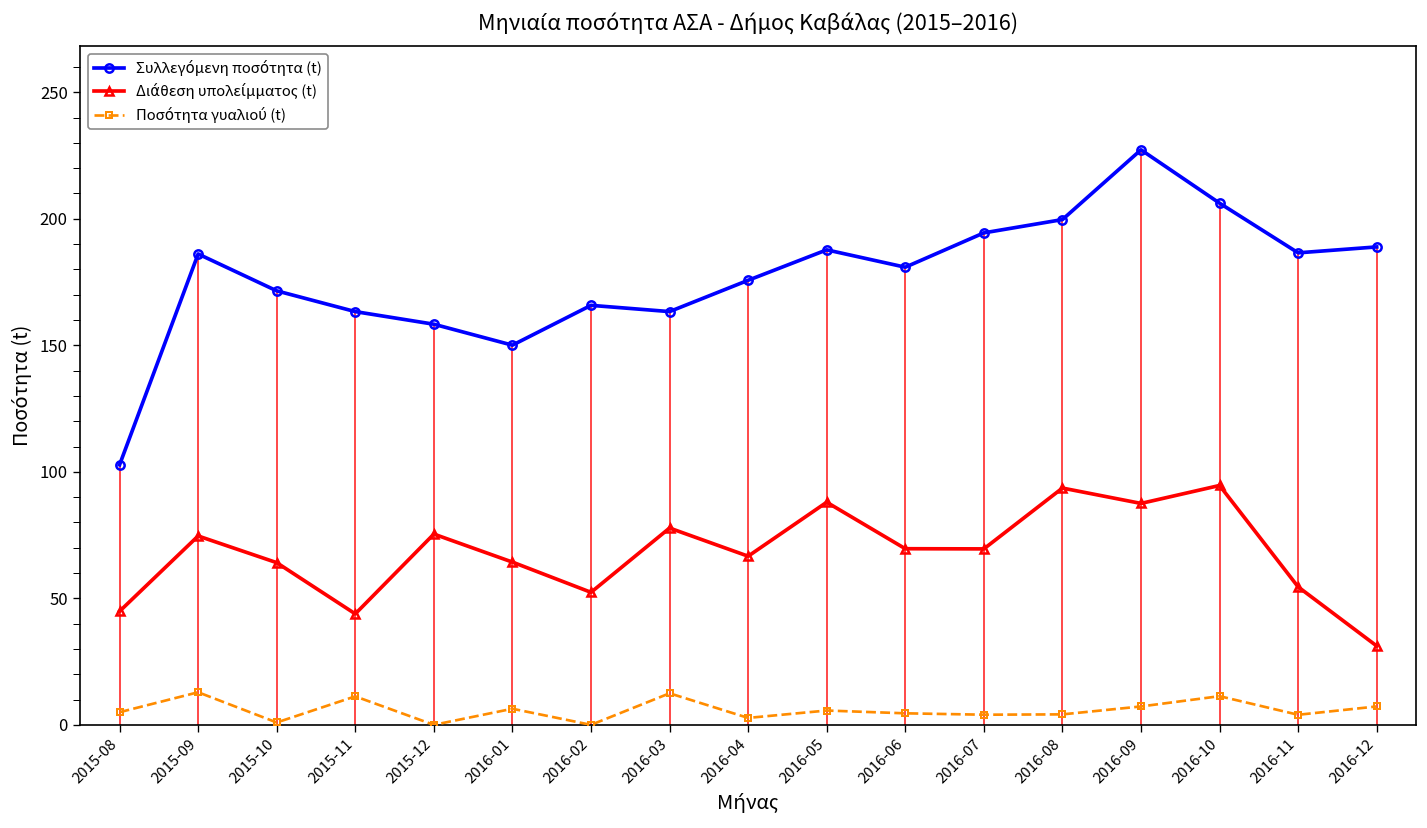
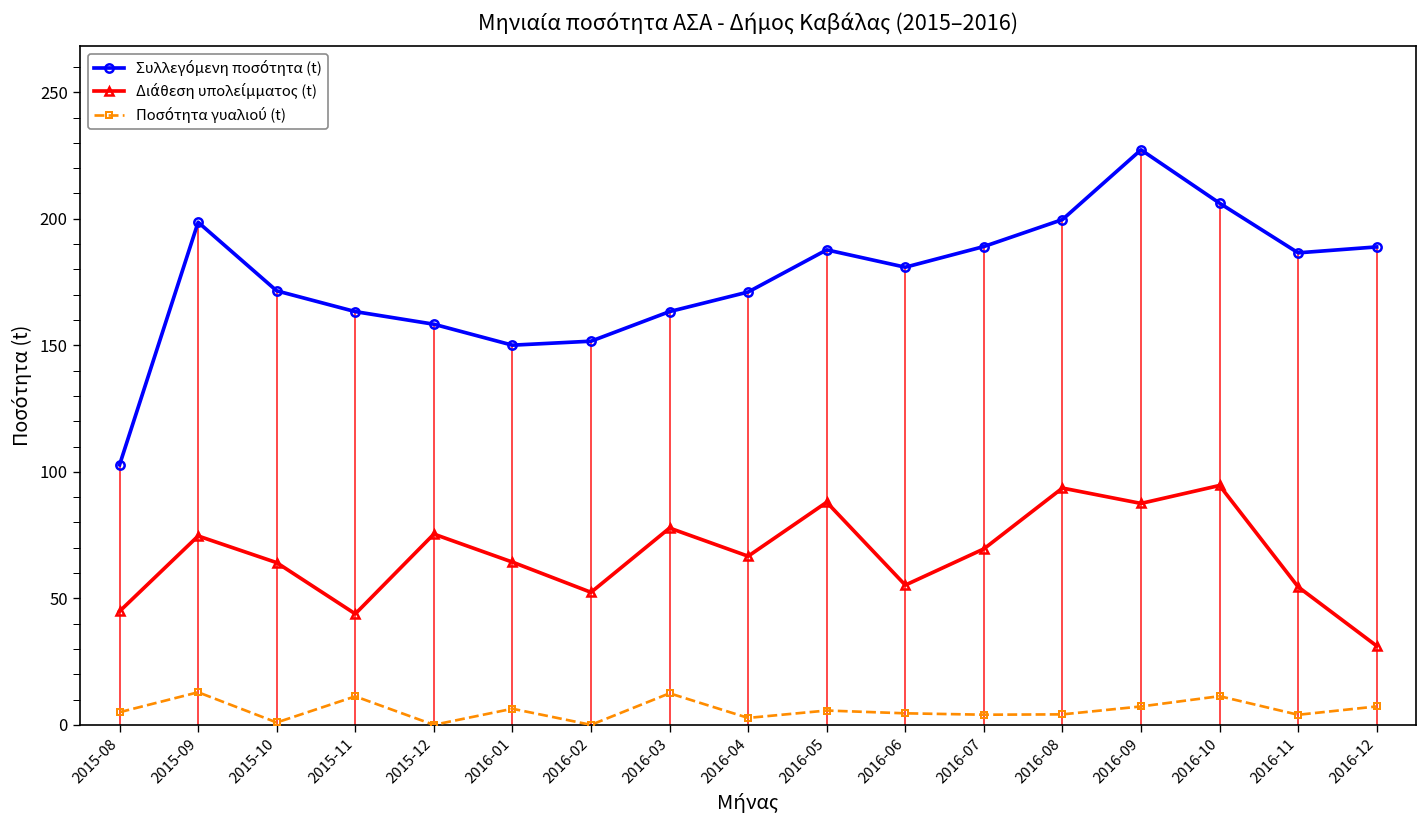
Συλλεγόμενη ποσότητα (t), 2015-09: 186 -> 199
Συλλεγόμενη ποσότητα (t), 2016-02: 166 -> 152
Συλλεγόμενη ποσότητα (t), 2016-04: 176 -> 171
Διάθεση υπολείμματος (t), 2016-06: 70 -> 55
Συλλεγόμενη ποσότητα (t), 2016-07: 194 -> 189
